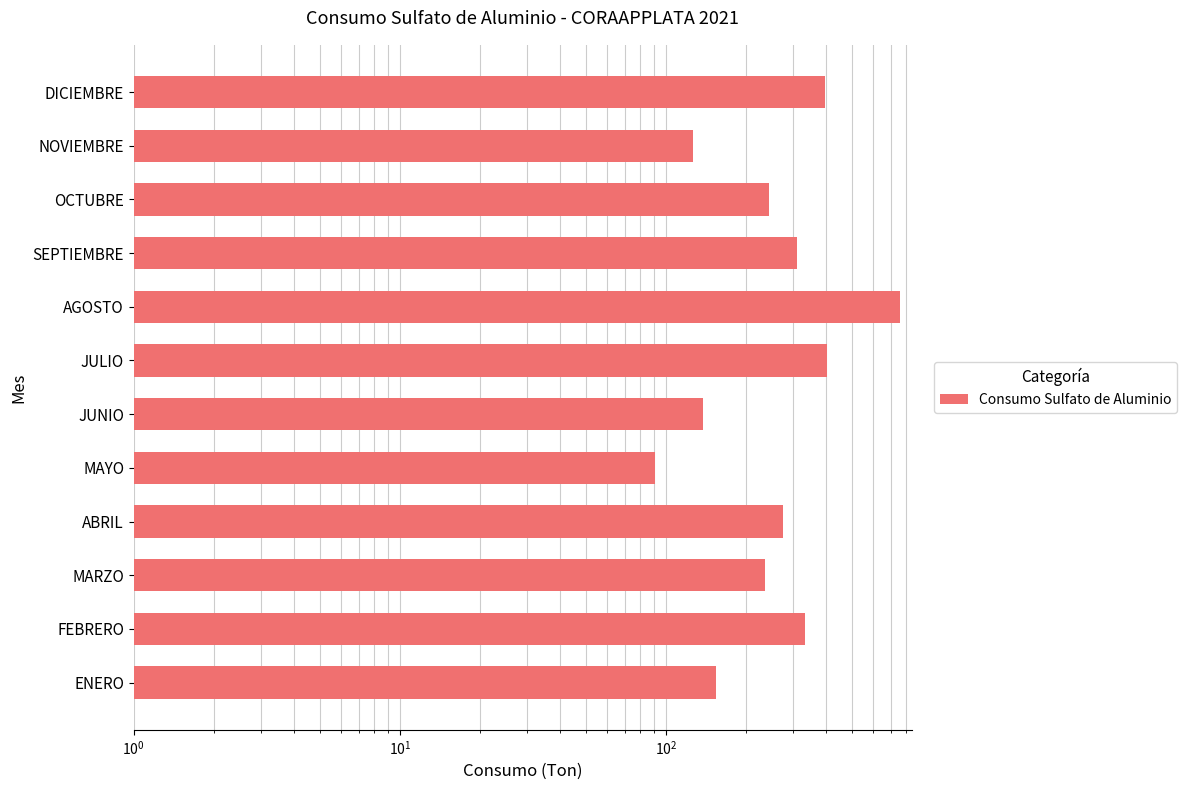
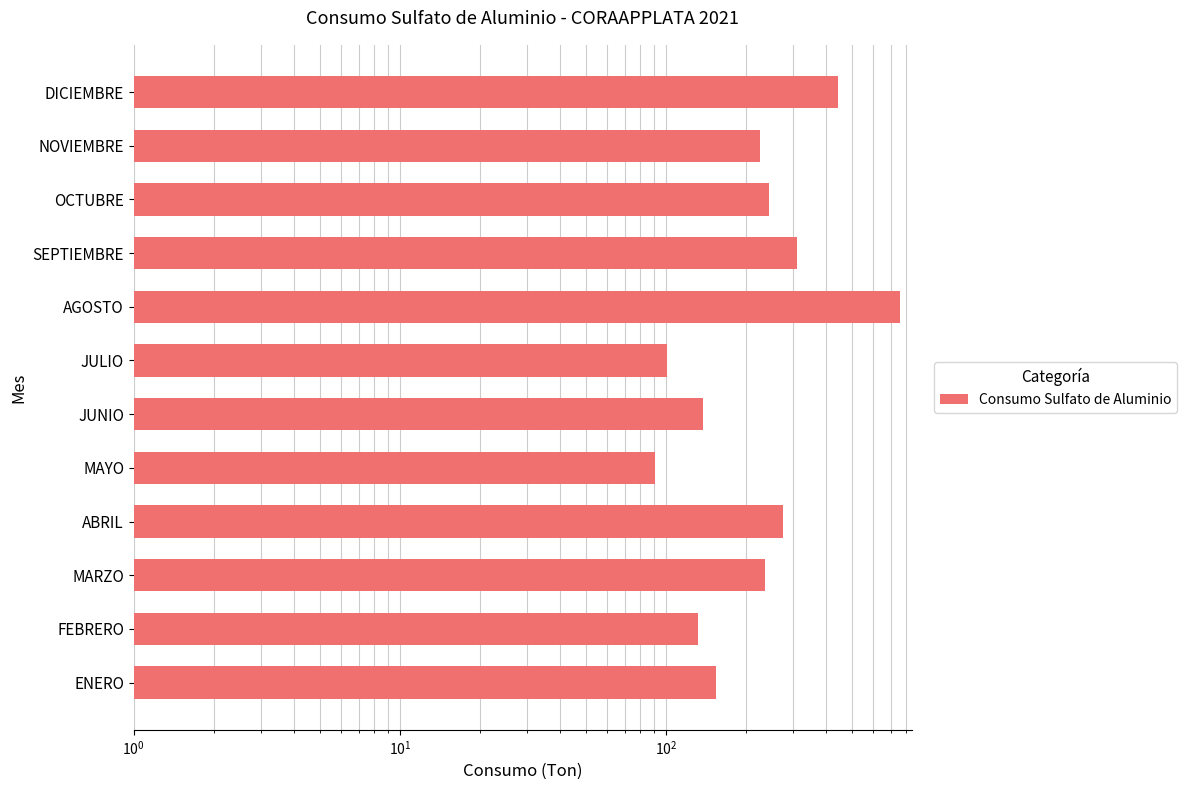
DICIEMBRE: 400 -> 440
NOVIEMBRE: 130 -> 230
JULIO: 410 -> 101
FEBRERO: 330 -> 130
